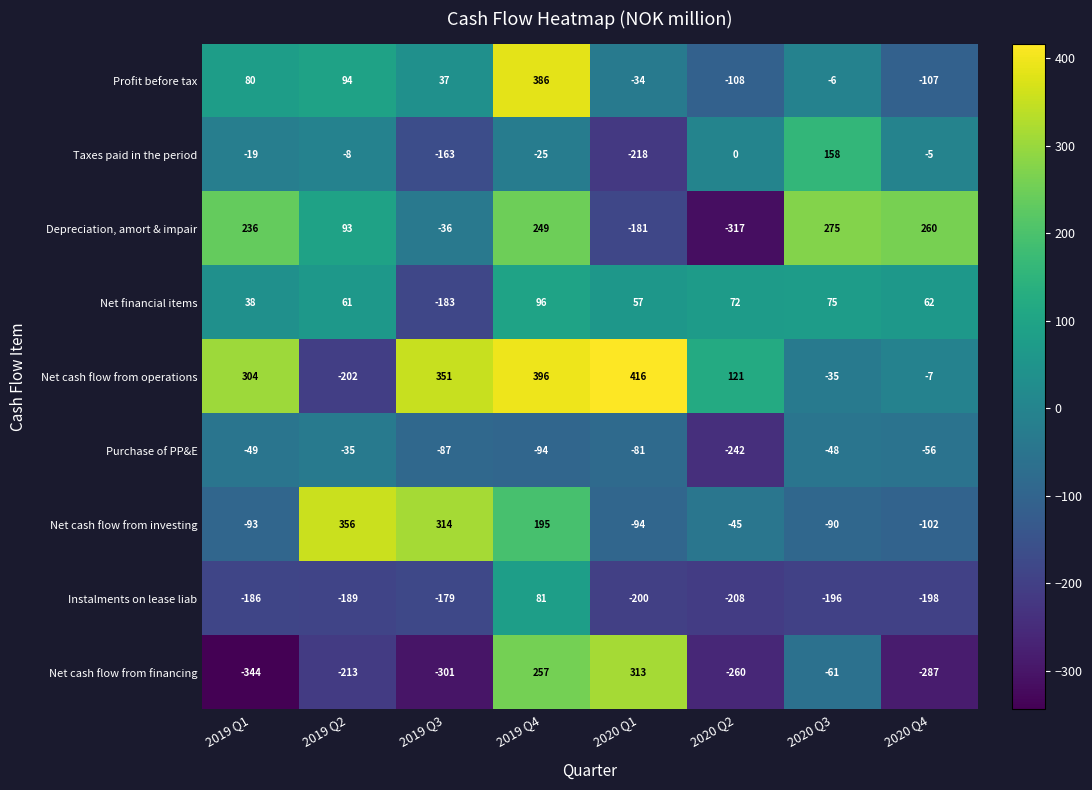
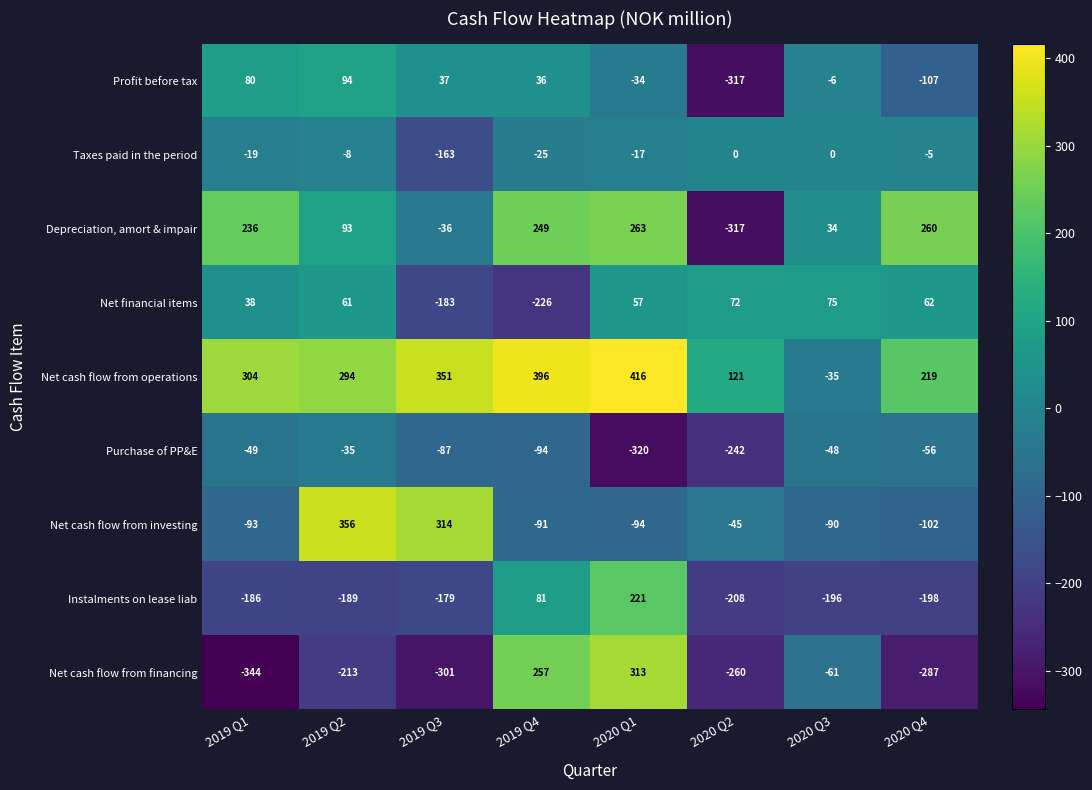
Profit before tax, 2019 Q4: 386 -> 36
Profit before tax, 2020 Q2: -108 -> -317
Taxes paid in the period, 2020 Q1: -218 -> -17
Taxes paid in the period, 2020 Q3: 158 -> 0
Depreciation, amort & impair, 2020 Q1: -181 -> 263
Depreciation, amort & impair, 2020 Q3: 275 -> 34
Net financial items, 2019 Q4: 96 -> -226
Net cash flow from operations, 2019 Q2: -202 -> 294
Net cash flow from operations, 2020 Q4: -7 -> 219
Purchase of PP&E, 2020 Q1: -81 -> -320
Net cash flow from investing, 2019 Q4: 195 -> -91
Instalments on lease liab, 2020 Q1: -200 -> 221
